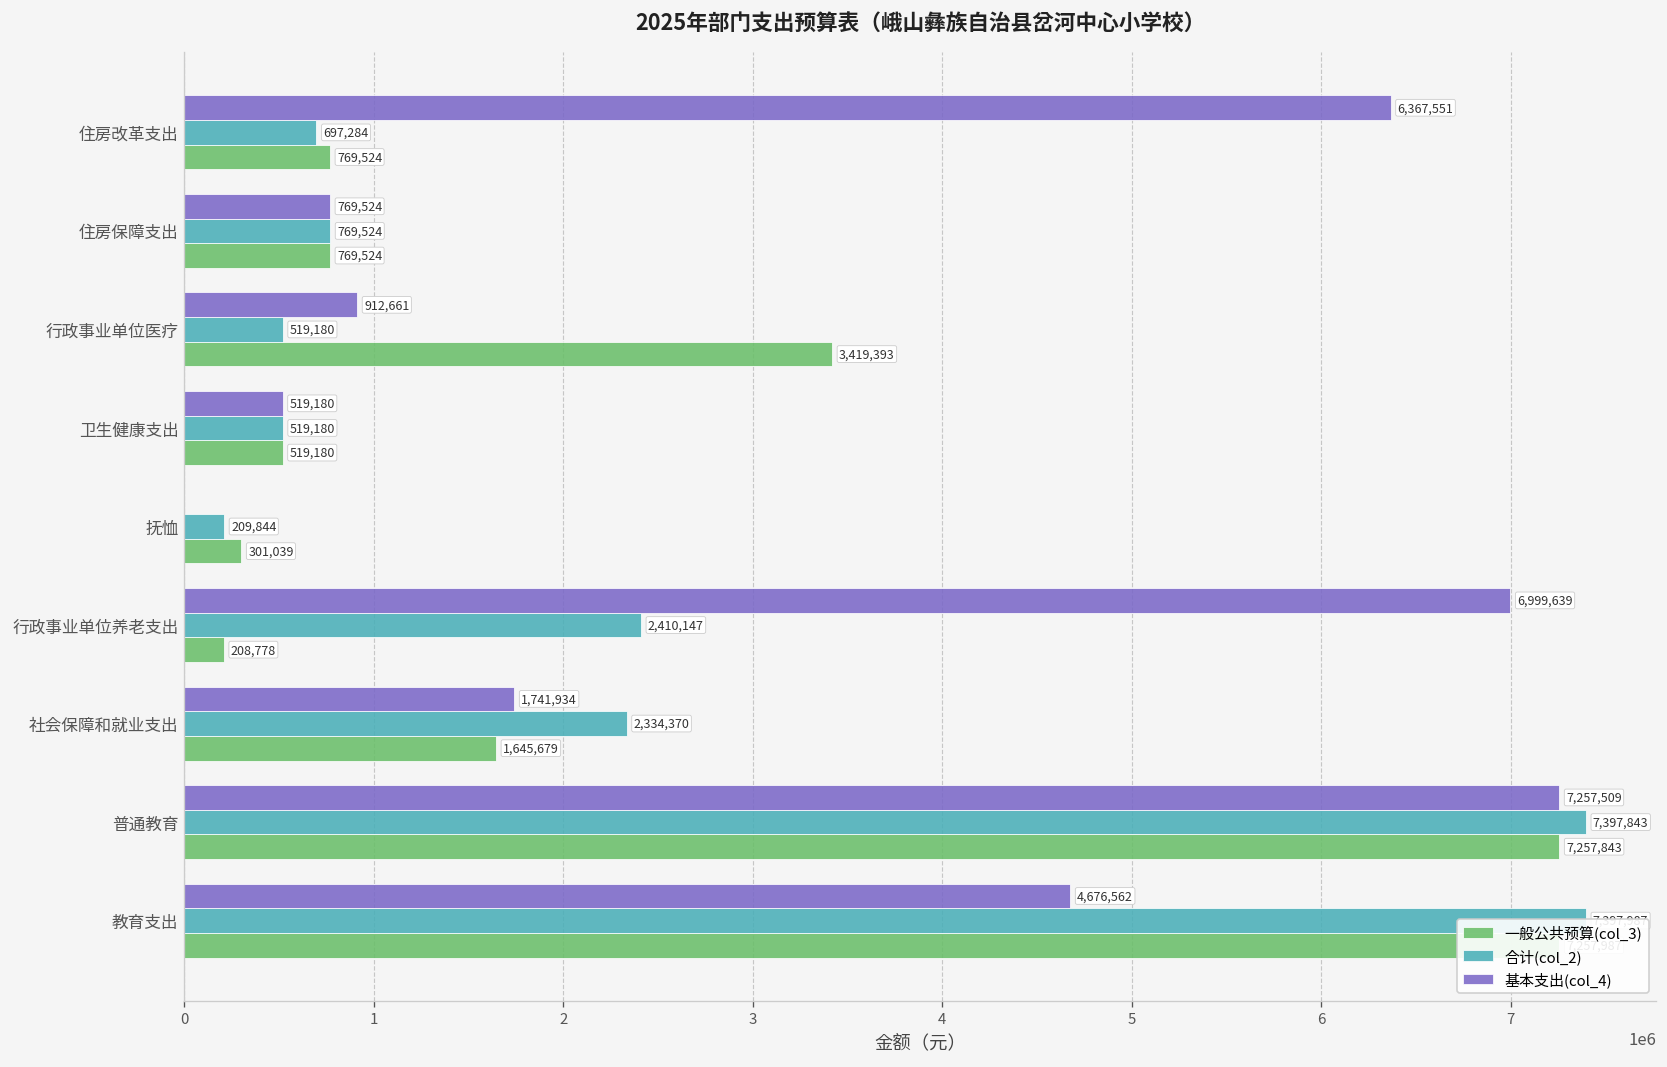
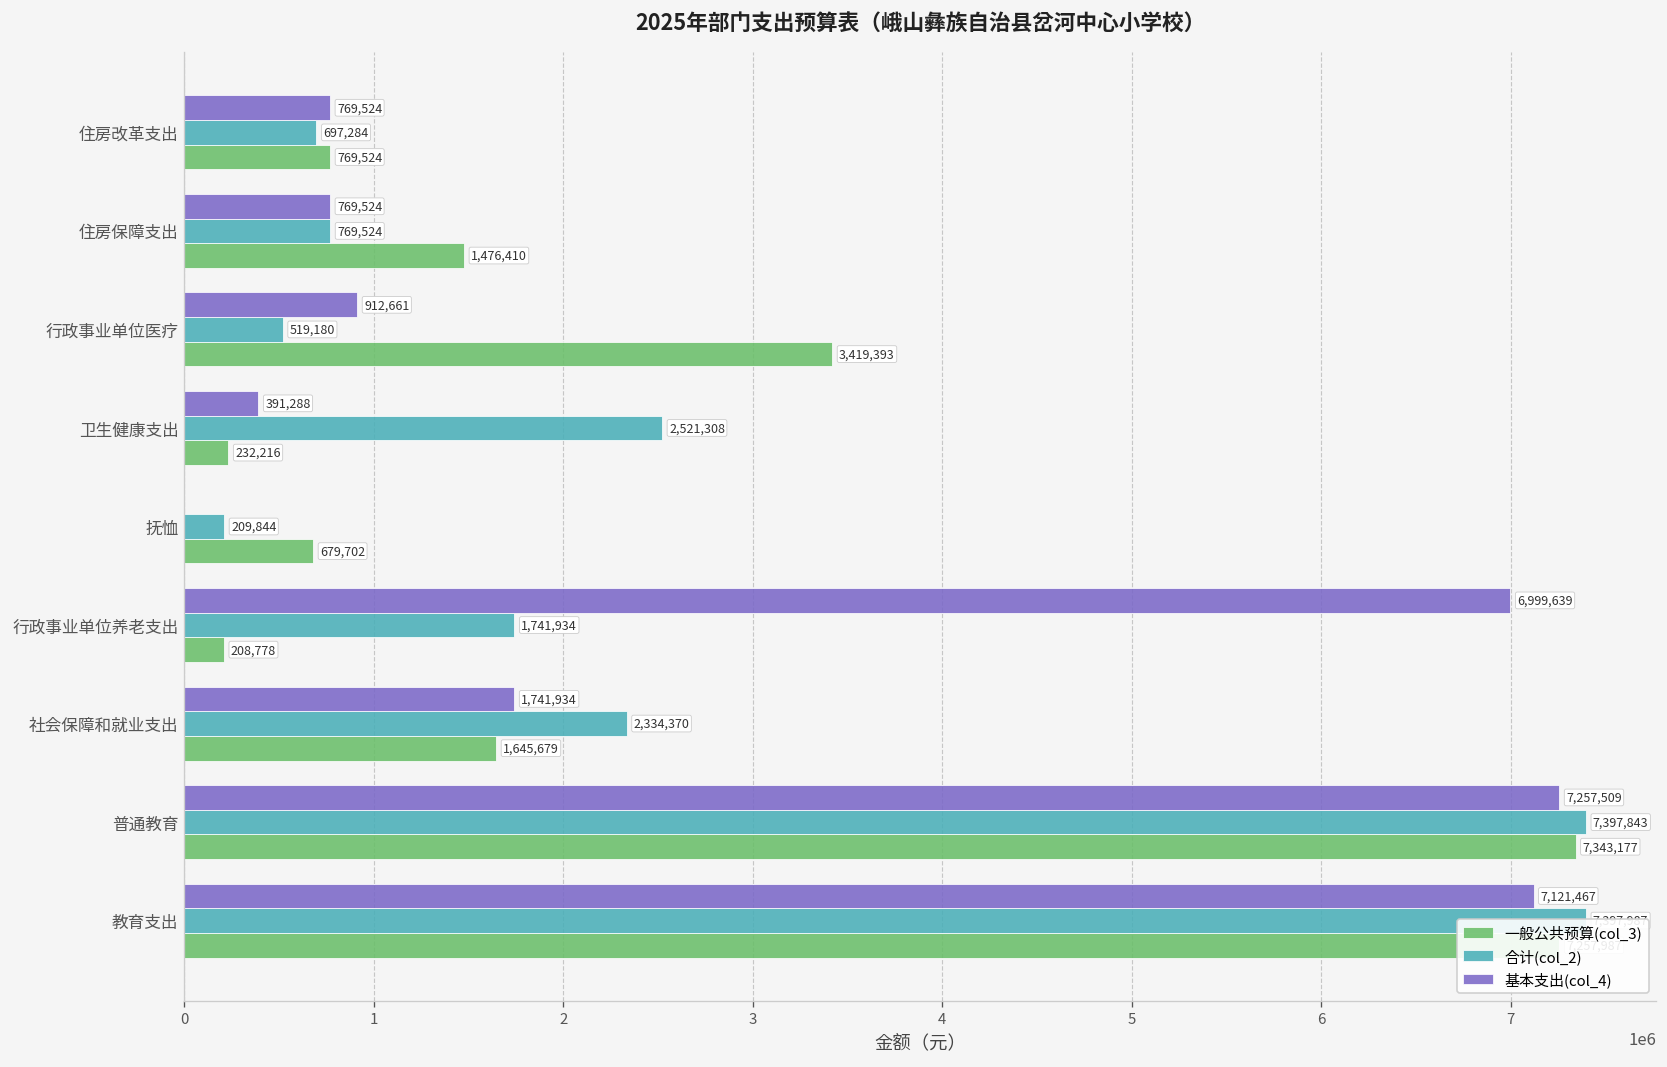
基本支出(col_4), 住房改革支出: 6,367,551 -> 769,524
一般公共预算(col_3), 住房保障支出: 769,524 -> 1,476,410
基本支出(col_4), 卫生健康支出: 519,180 -> 391,288
合计(col_2), 卫生健康支出: 519,180 -> 2,521,308
一般公共预算(col_3), 卫生健康支出: 519,180 -> 232,216
一般公共预算(col_3), 抚恤: 301,039 -> 679,702
合计(col_2), 行政事业单位养老支出: 2,410,147 -> 1,741,934
一般公共预算(col_3), 普通教育: 7,257,843 -> 7,343,177
基本支出(col_4), 教育支出: 4,676,562 -> 7,121,467
